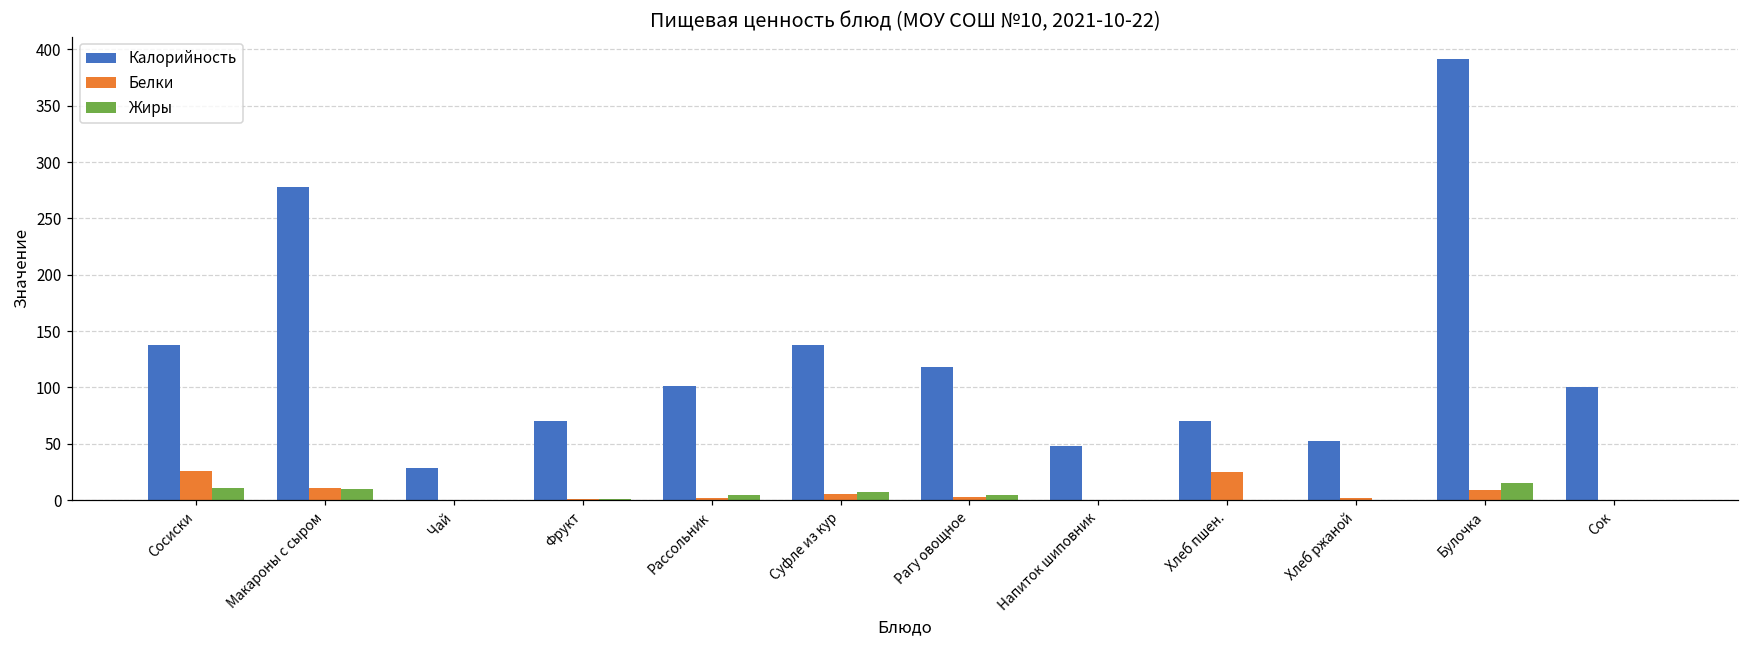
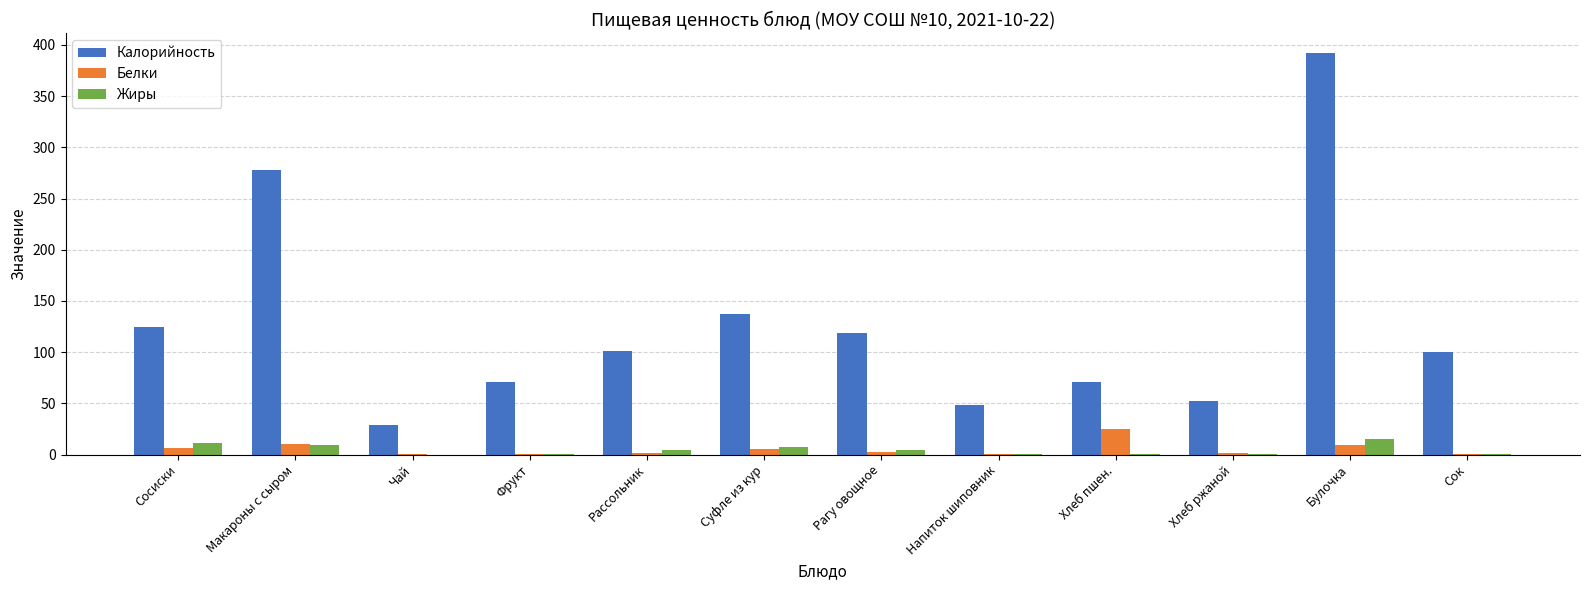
Калорийность, Сосиски: 137 -> 124
Белки, Сосиски: 26 -> 6
